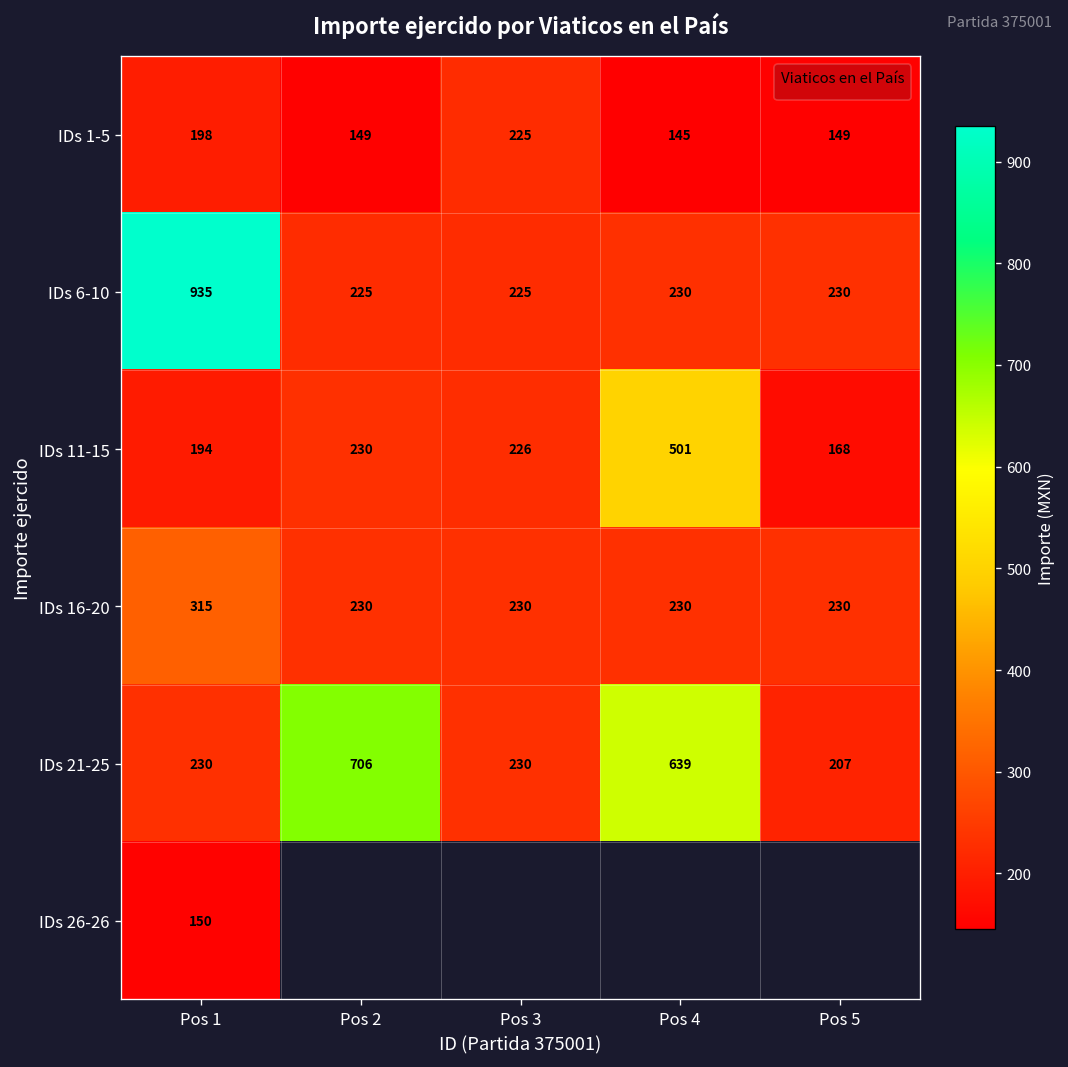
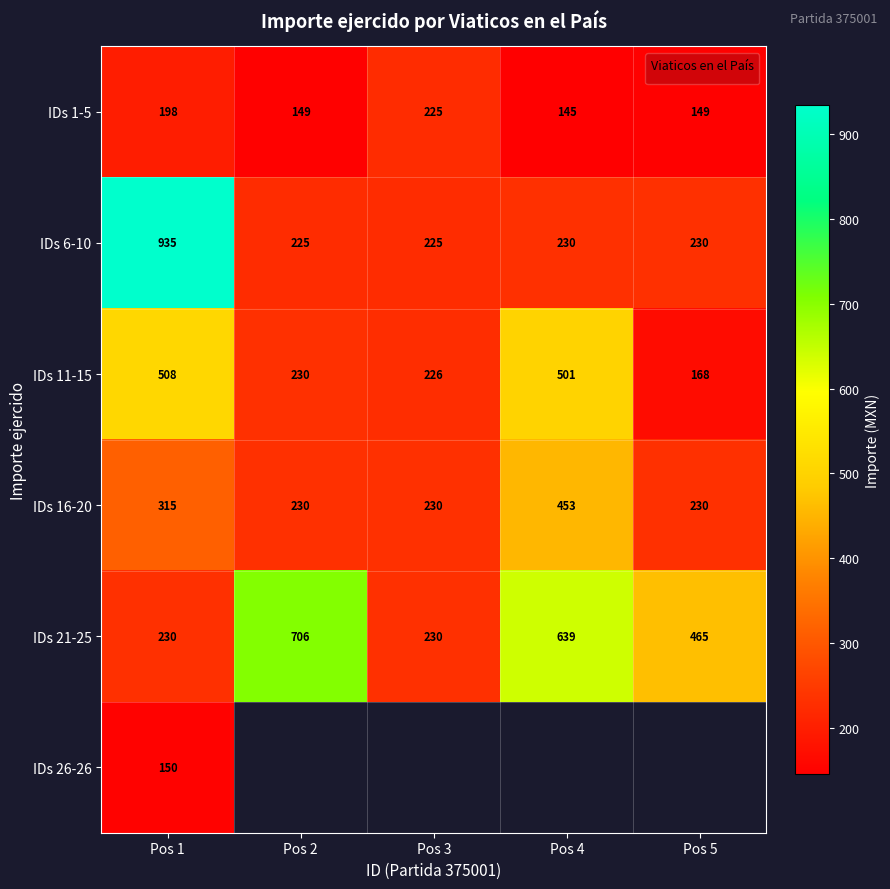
IDs 11-15, Pos 1: 194 -> 508
IDs 16-20, Pos 4: 230 -> 453
IDs 21-25, Pos 5: 207 -> 465
